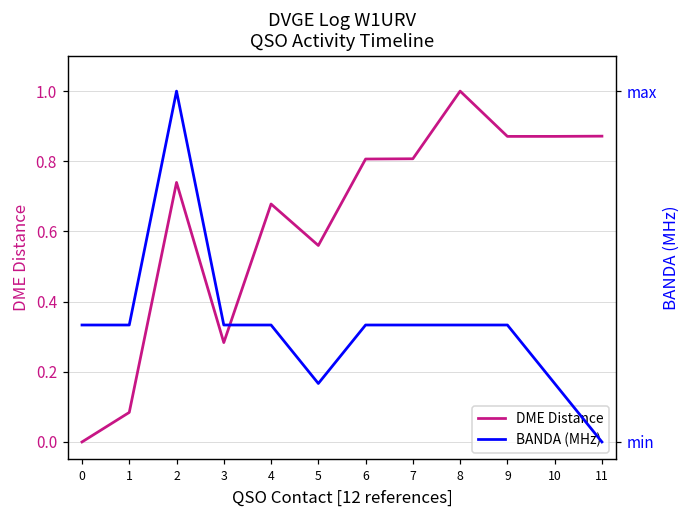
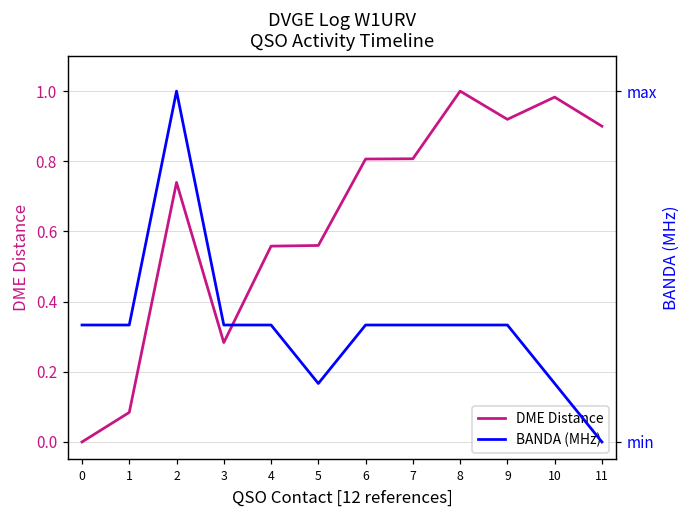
DME Distance, 4: 0.68 -> 0.56
DME Distance, 9: 0.87 -> 0.92
DME Distance, 10: 0.87 -> 0.98
DME Distance, 11: 0.87 -> 0.90
